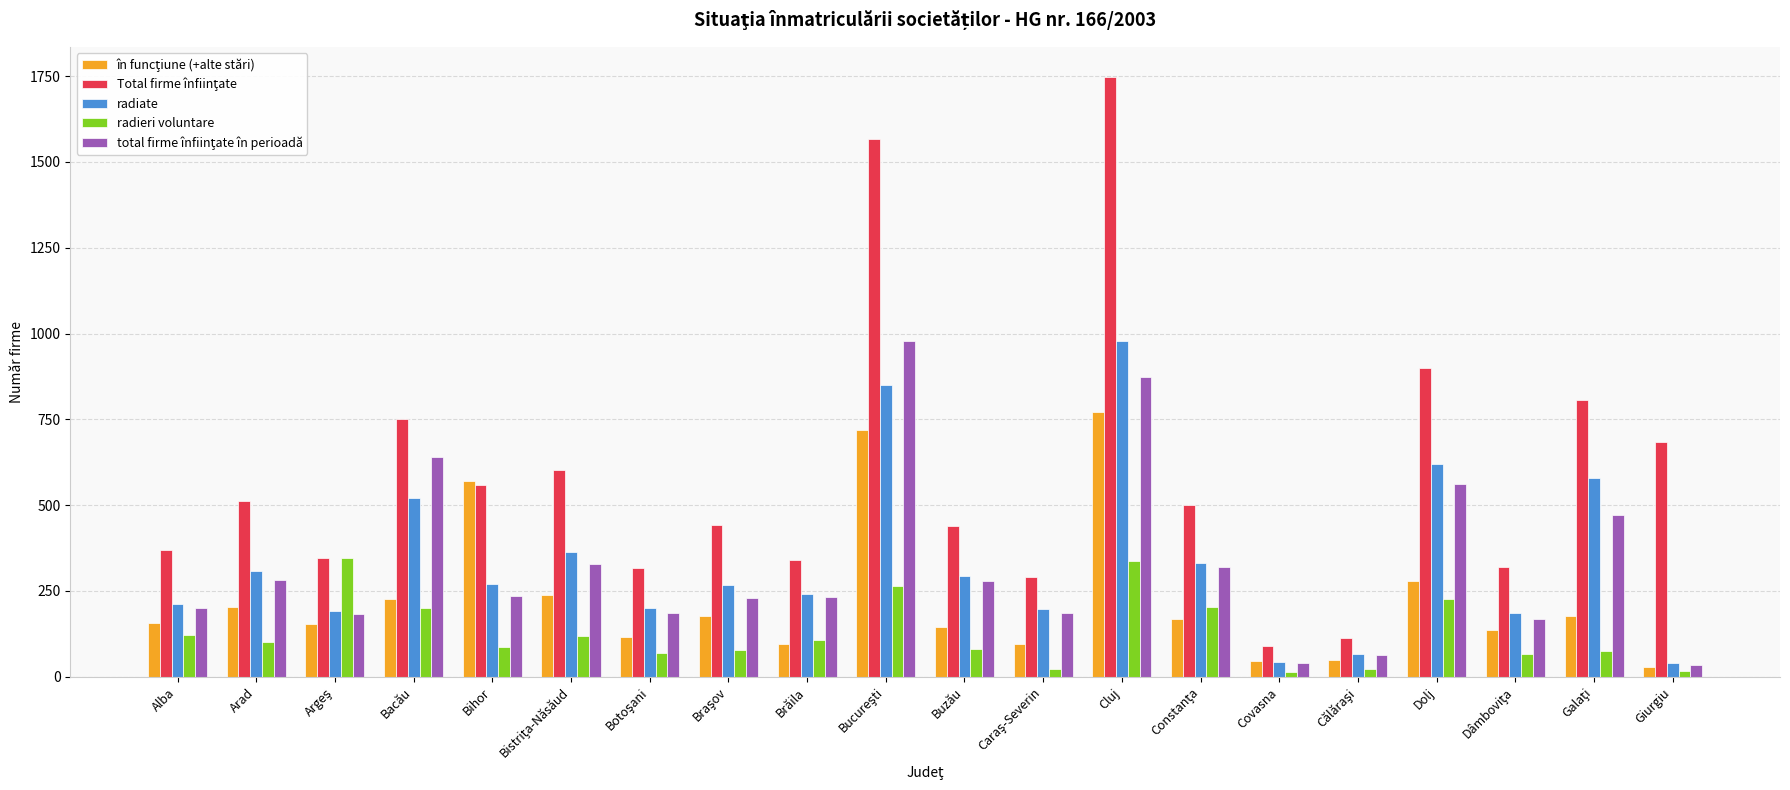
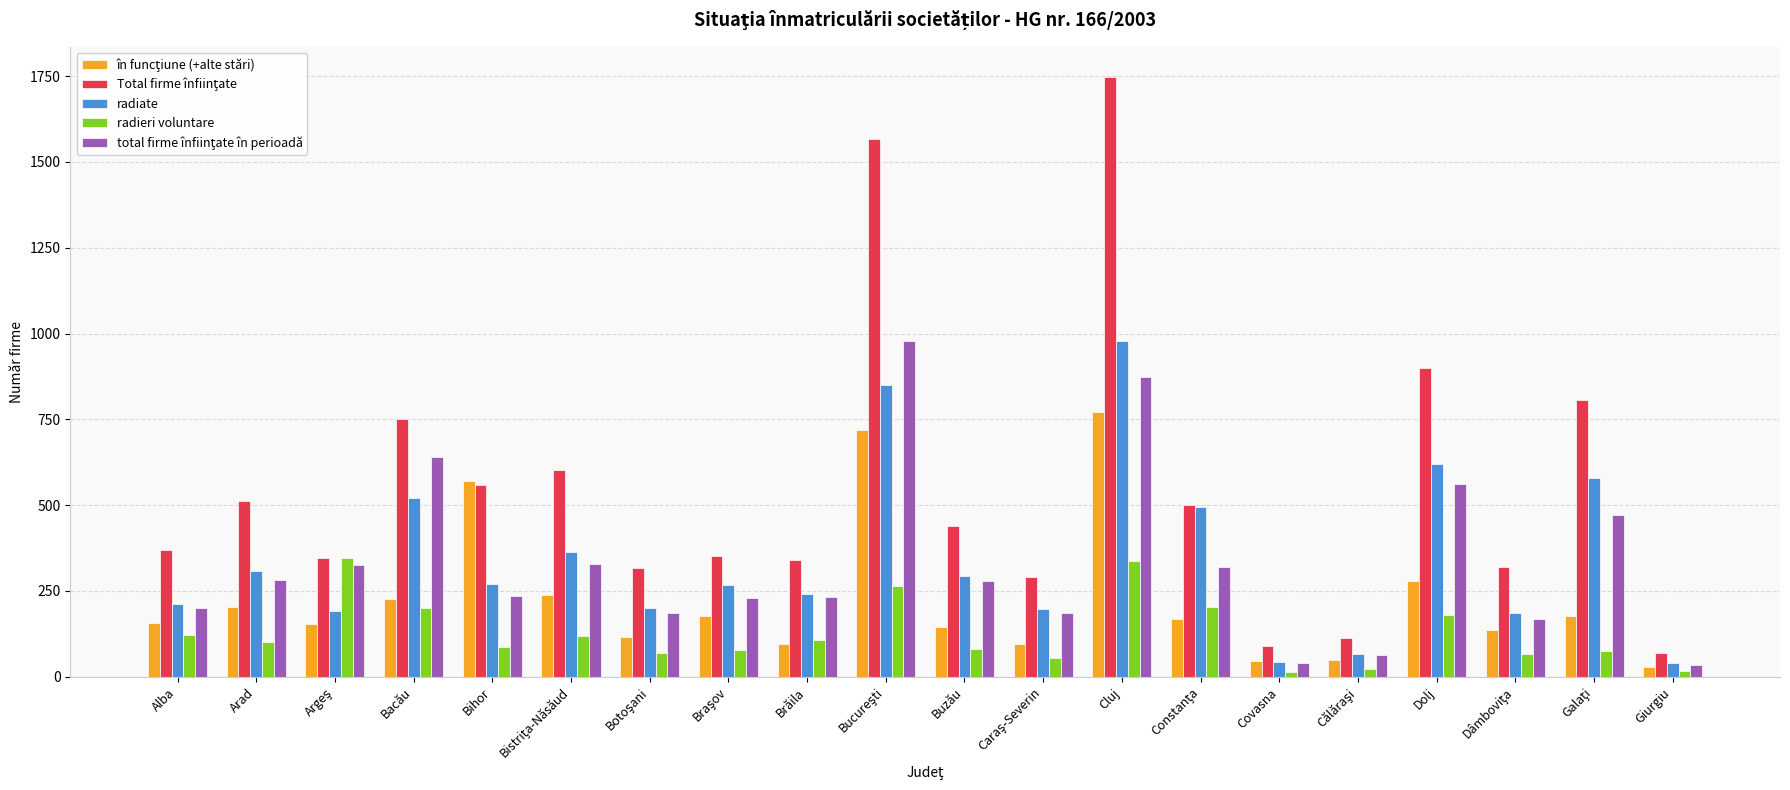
total firme înfiinţate în perioadă, Argeş: 180 -> 330
Total firme înfiinţate, Braşov: 440 -> 350
radieri voluntare, Caraş-Severin: 20 -> 50
radiate, Constanţa: 330 -> 500
radieri voluntare, Dolj: 230 -> 180
Total firme înfiinţate, Giurgiu: 680 -> 70
